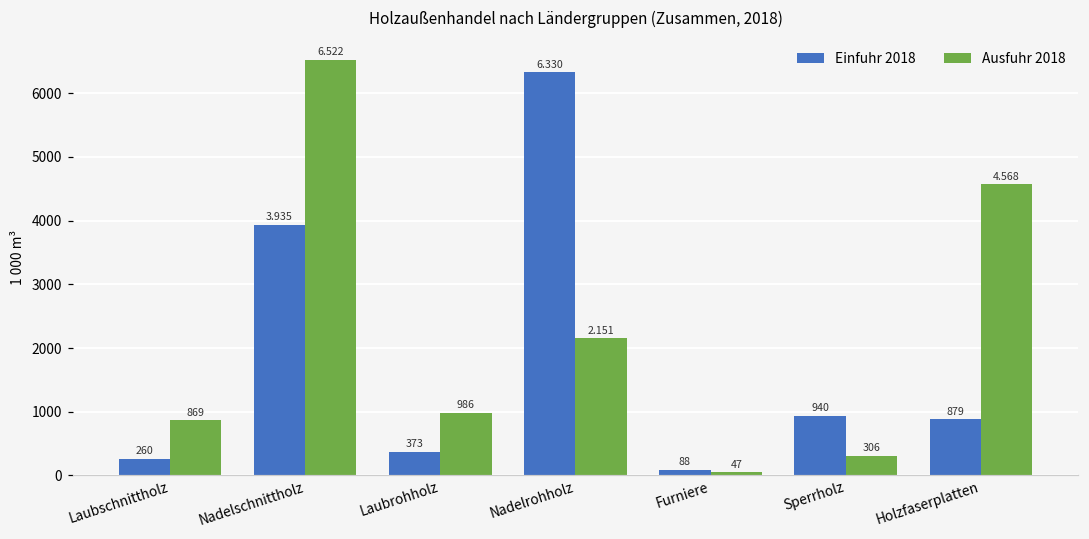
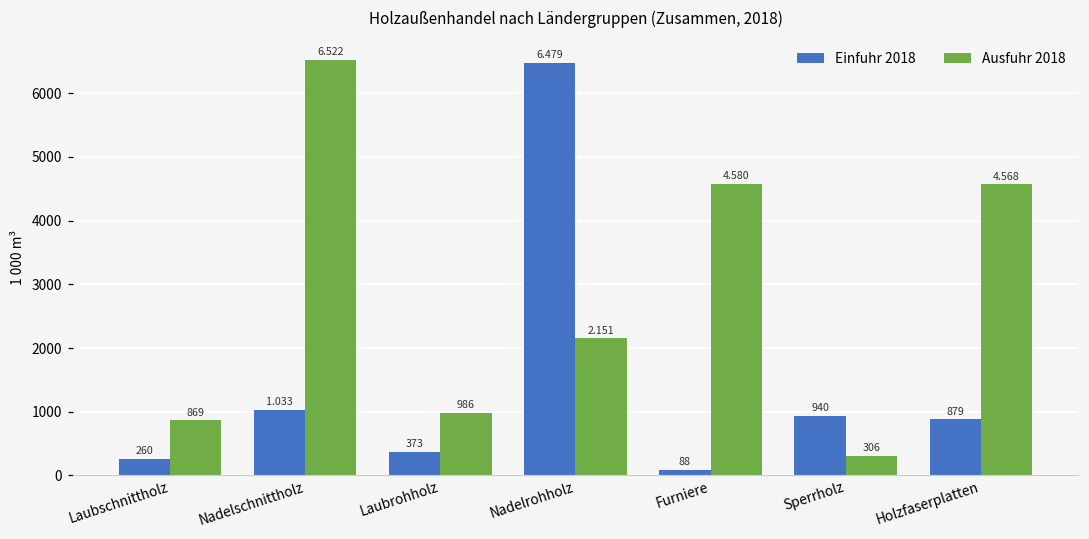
Einfuhr 2018, Nadelschnittholz: 3.935 -> 1.033
Einfuhr 2018, Nadelrohholz: 6.330 -> 6.479
Ausfuhr 2018, Furniere: 47 -> 4.580
